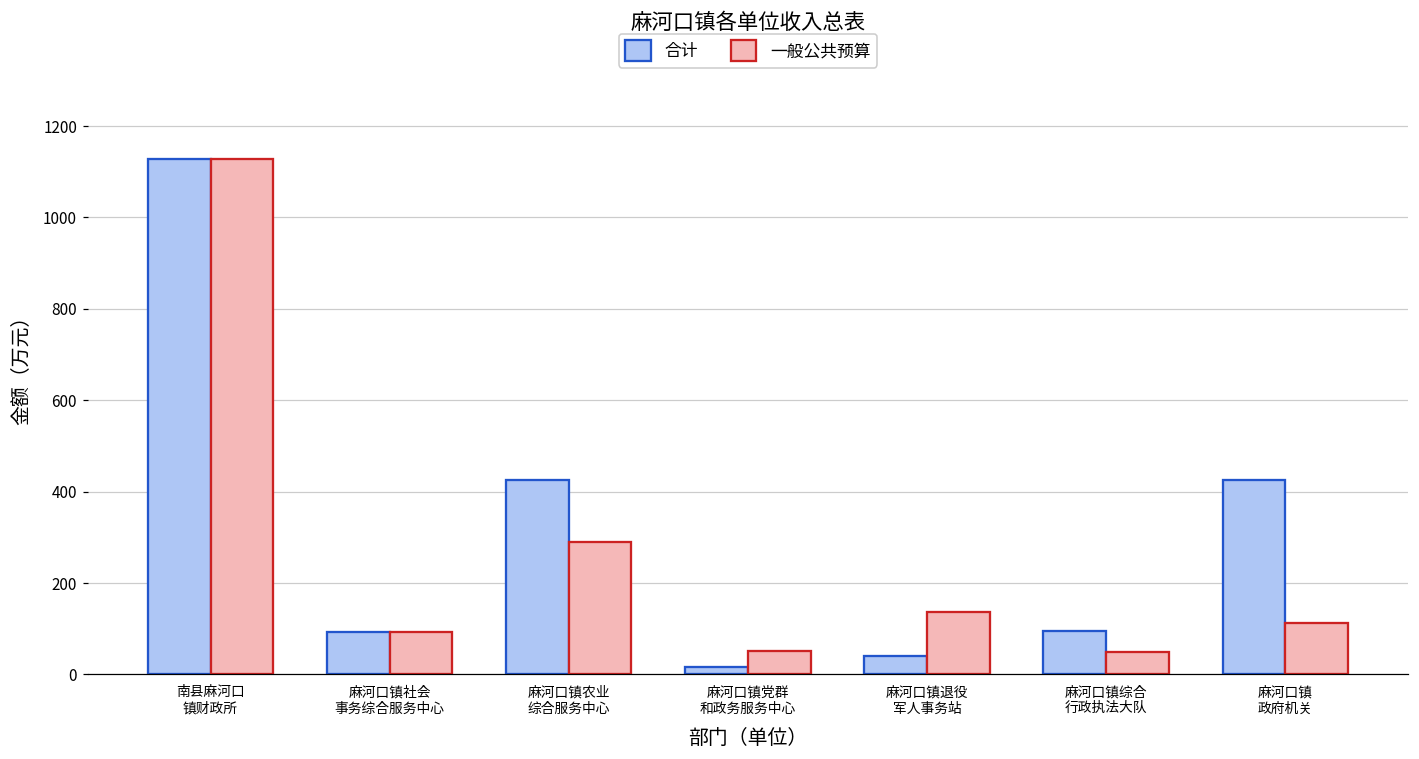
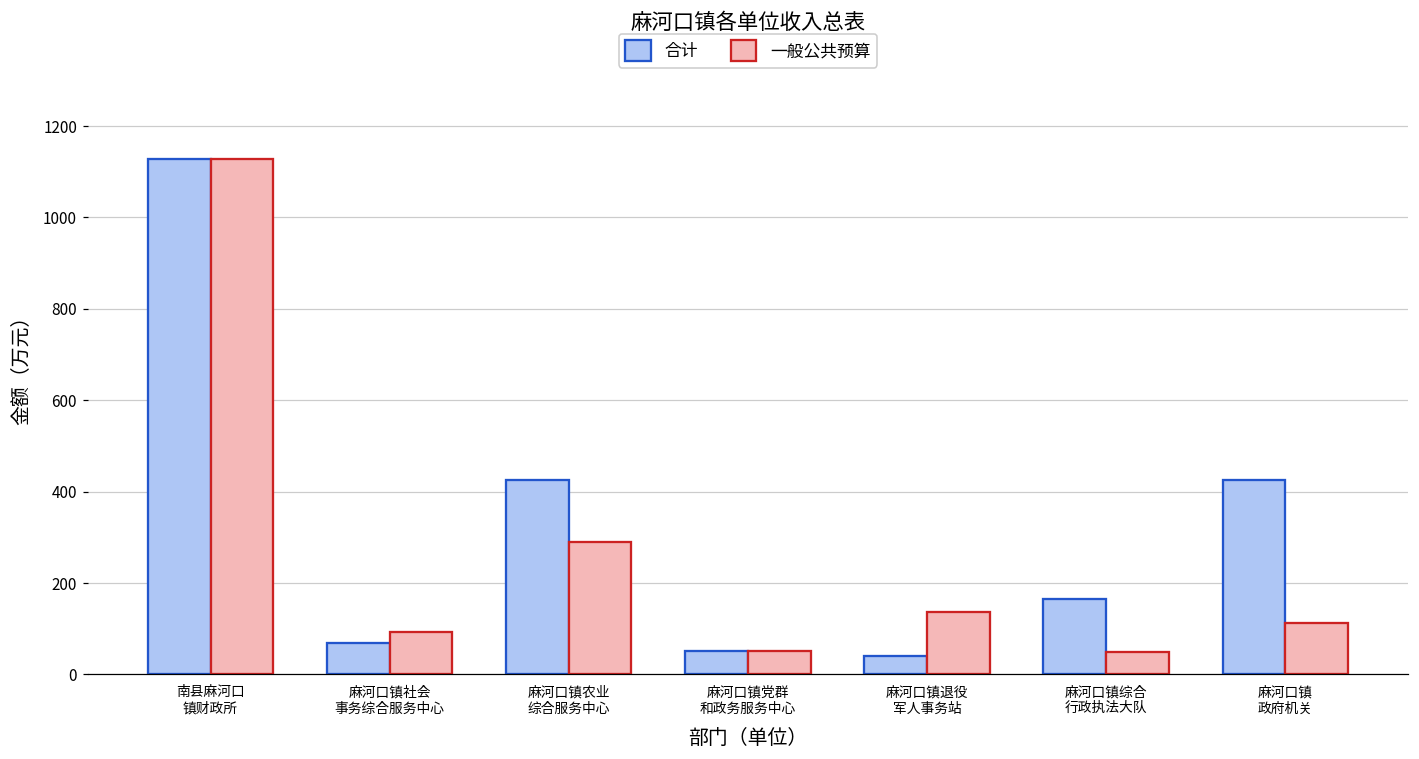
合计, 麻河口镇社会 事务综合服务中心: 90 -> 70
合计, 麻河口镇党群 和政务服务中心: 20 -> 50
合计, 麻河口镇综合 行政执法大队: 100 -> 160
